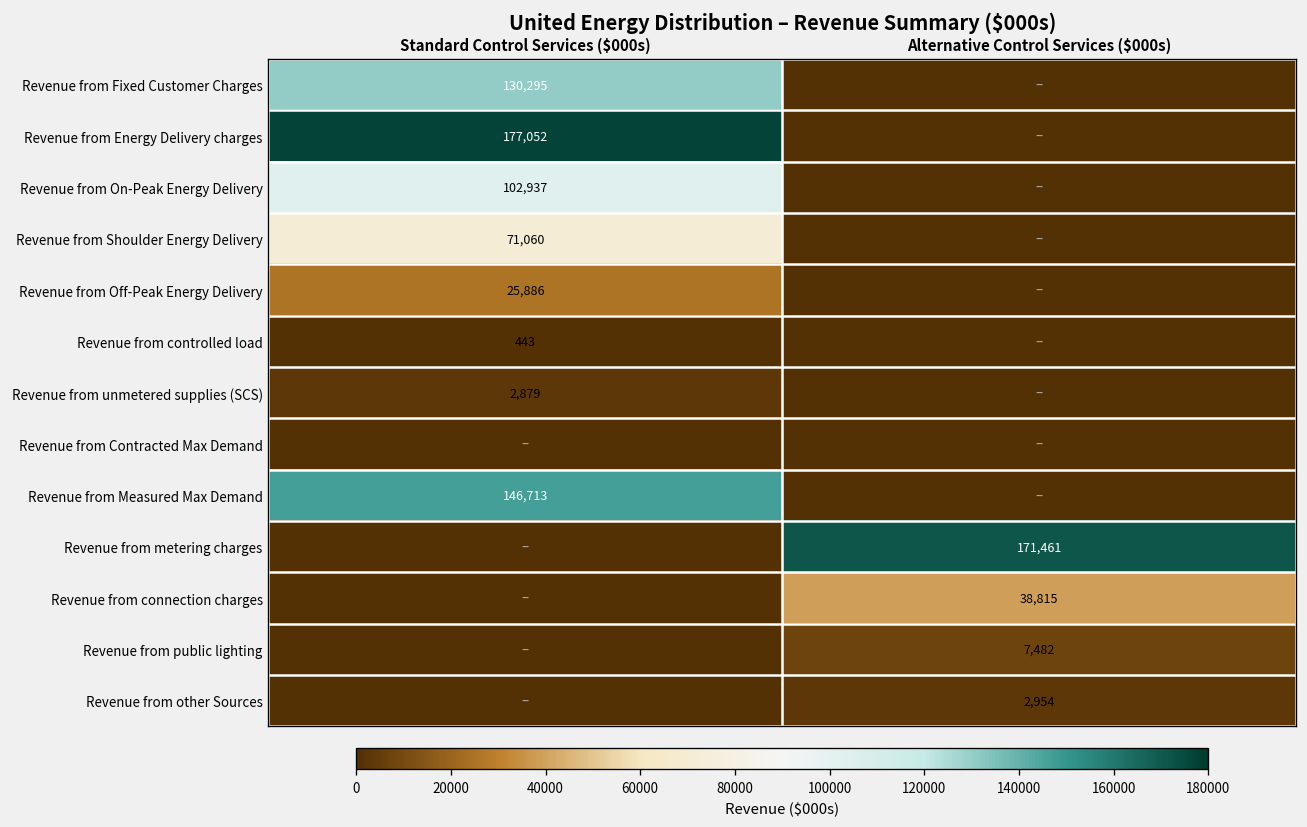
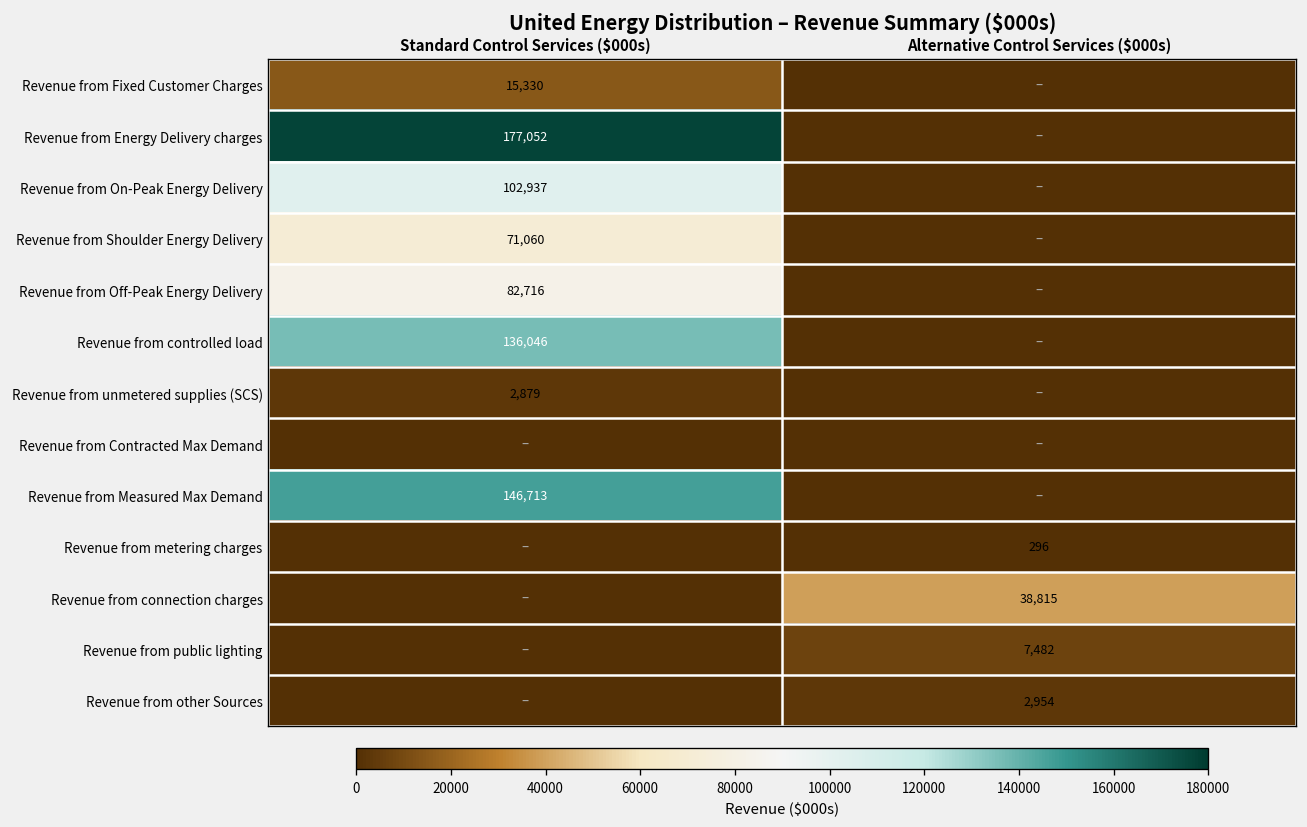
Revenue from Fixed Customer Charges, Standard Control Services ($000s): 130,295 -> 15,330
Revenue from Off-Peak Energy Delivery, Standard Control Services ($000s): 25,886 -> 82,716
Revenue from controlled load, Standard Control Services ($000s): 443 -> 136,046
Revenue from metering charges, Alternative Control Services ($000s): 171,461 -> 296
